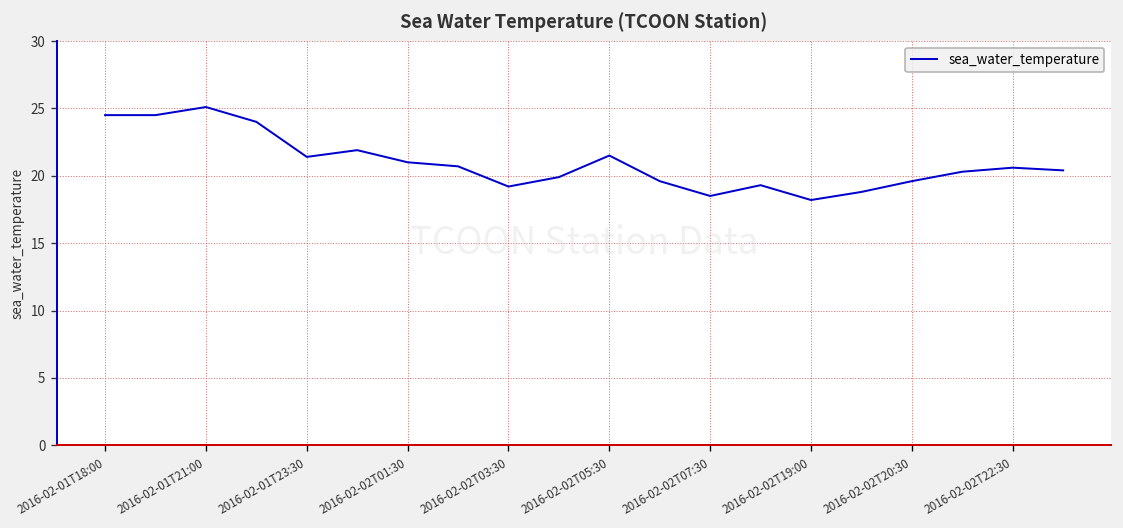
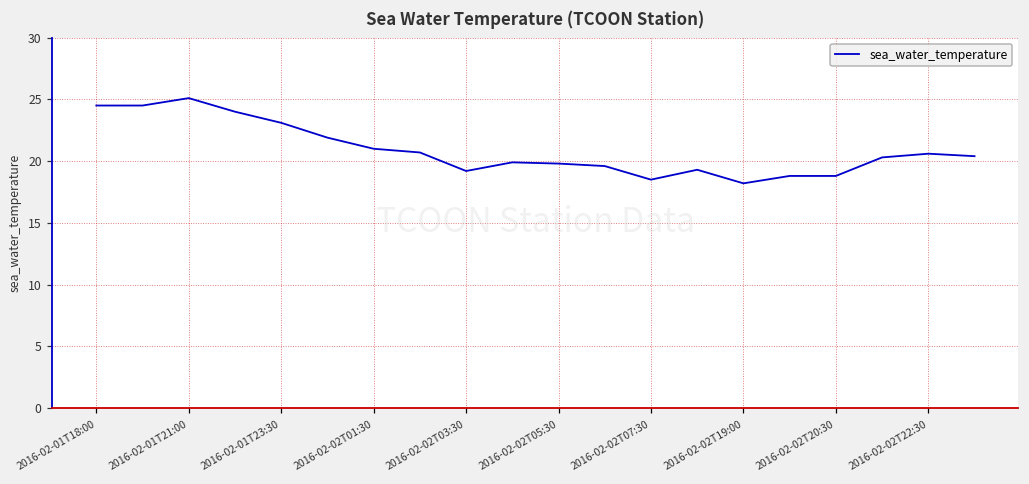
2016-02-01T23:30: 21.4 -> 23.1
2016-02-02T05:30: 21.5 -> 19.8
2016-02-02T20:30: 19.6 -> 18.8
